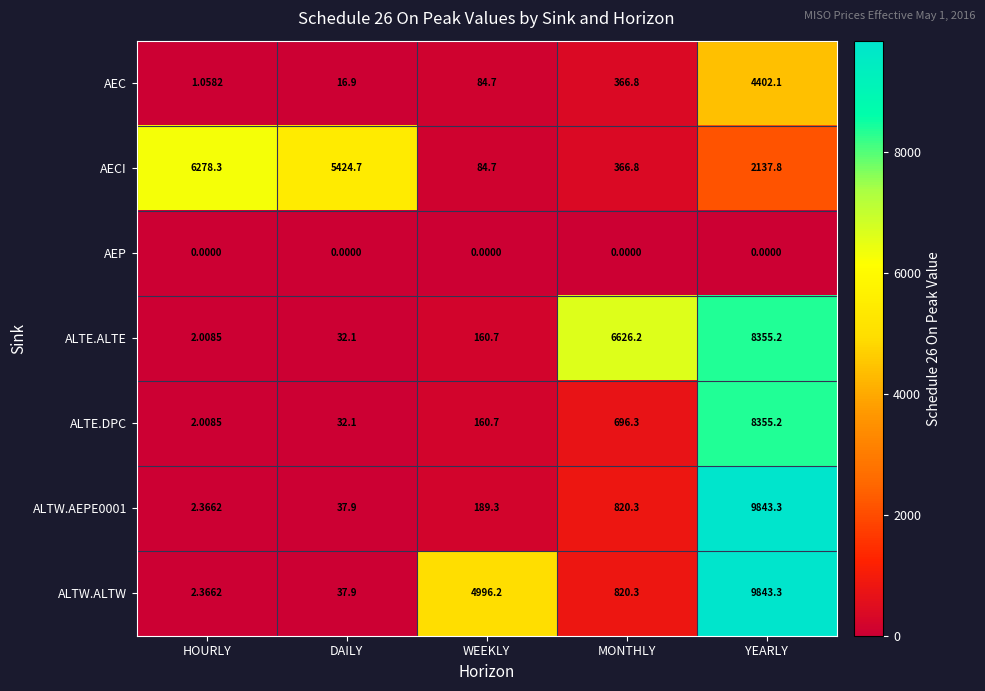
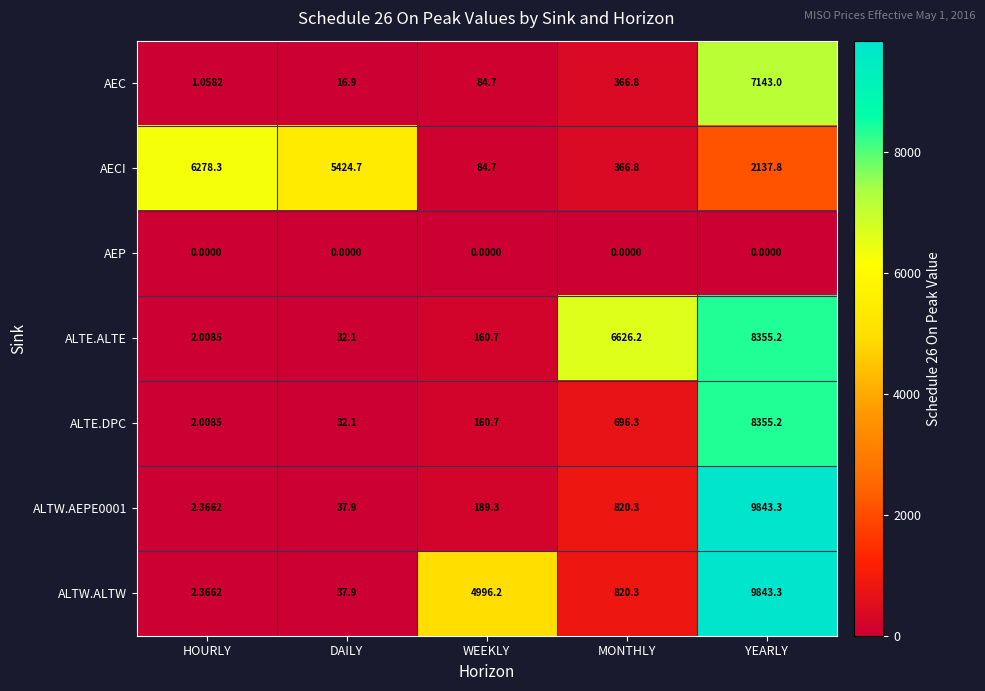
AEC, YEARLY: 4402.1 -> 7143.0
